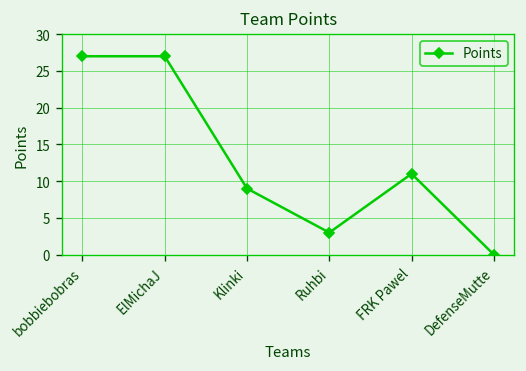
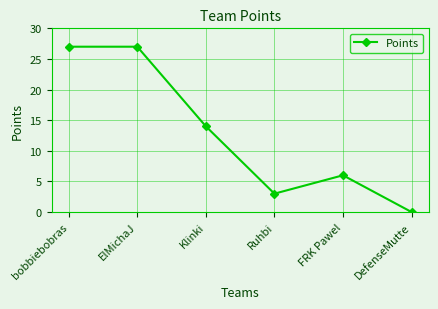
Klinki: 9 -> 14
FRK Pawel: 11 -> 6
